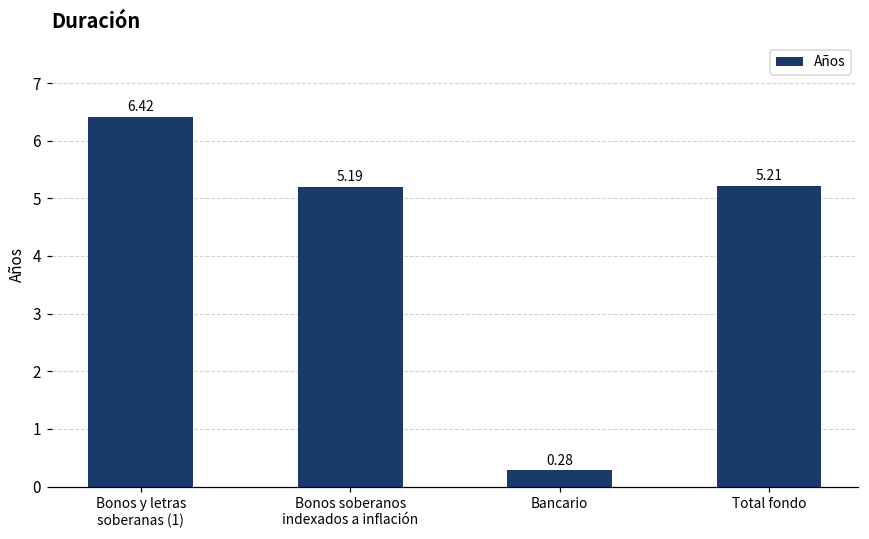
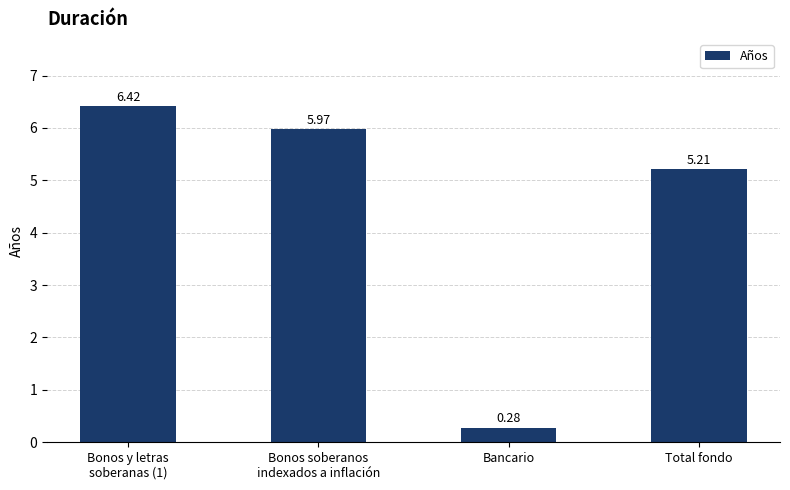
Bonos soberanos indexados a inflación: 5.19 -> 5.97
